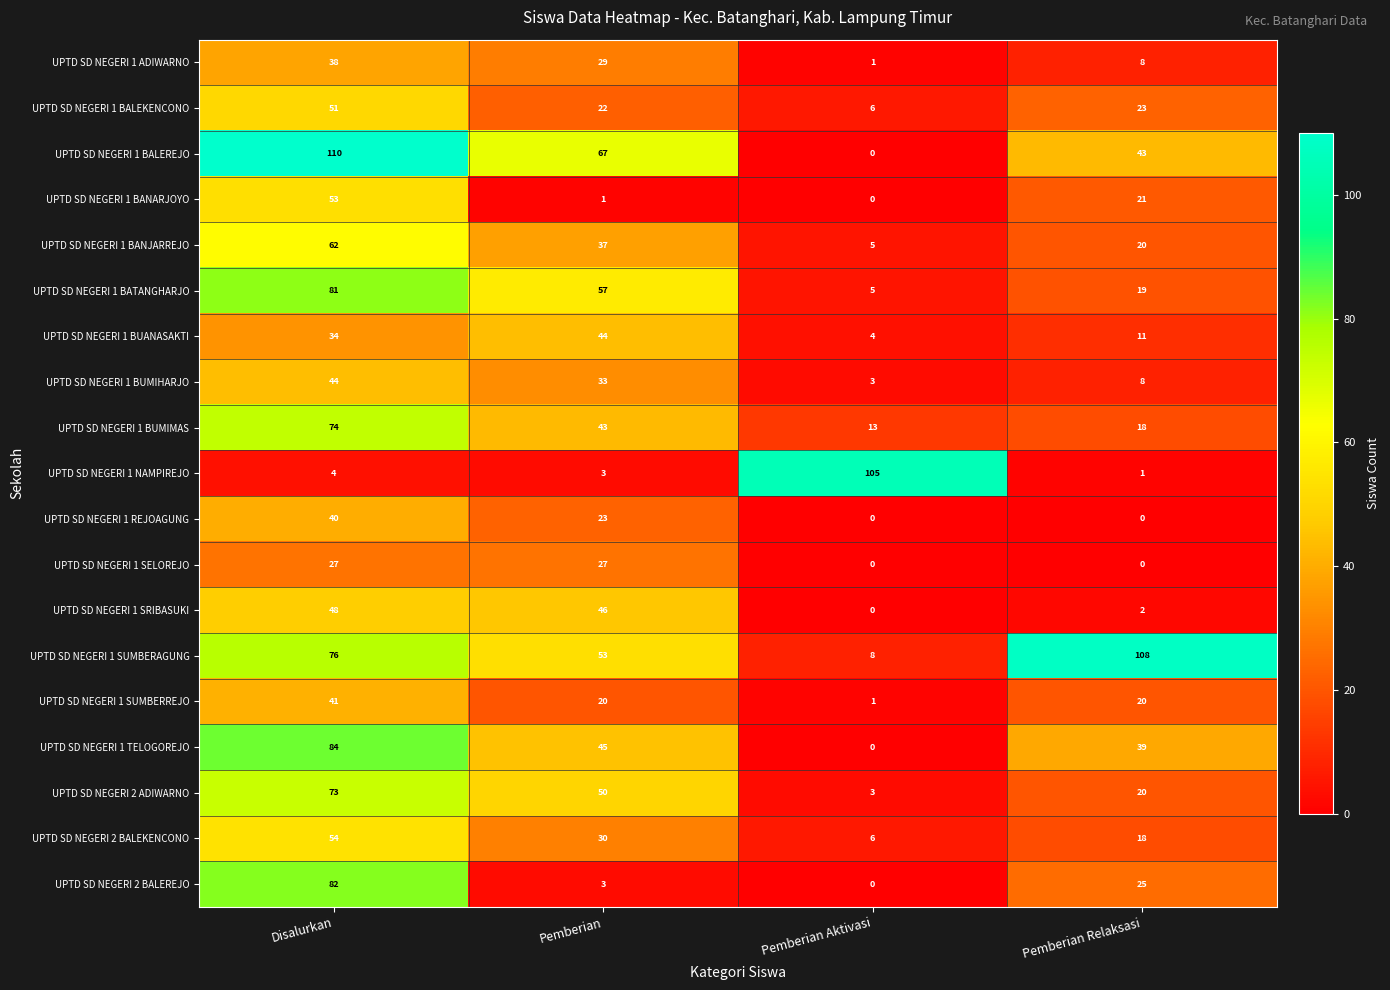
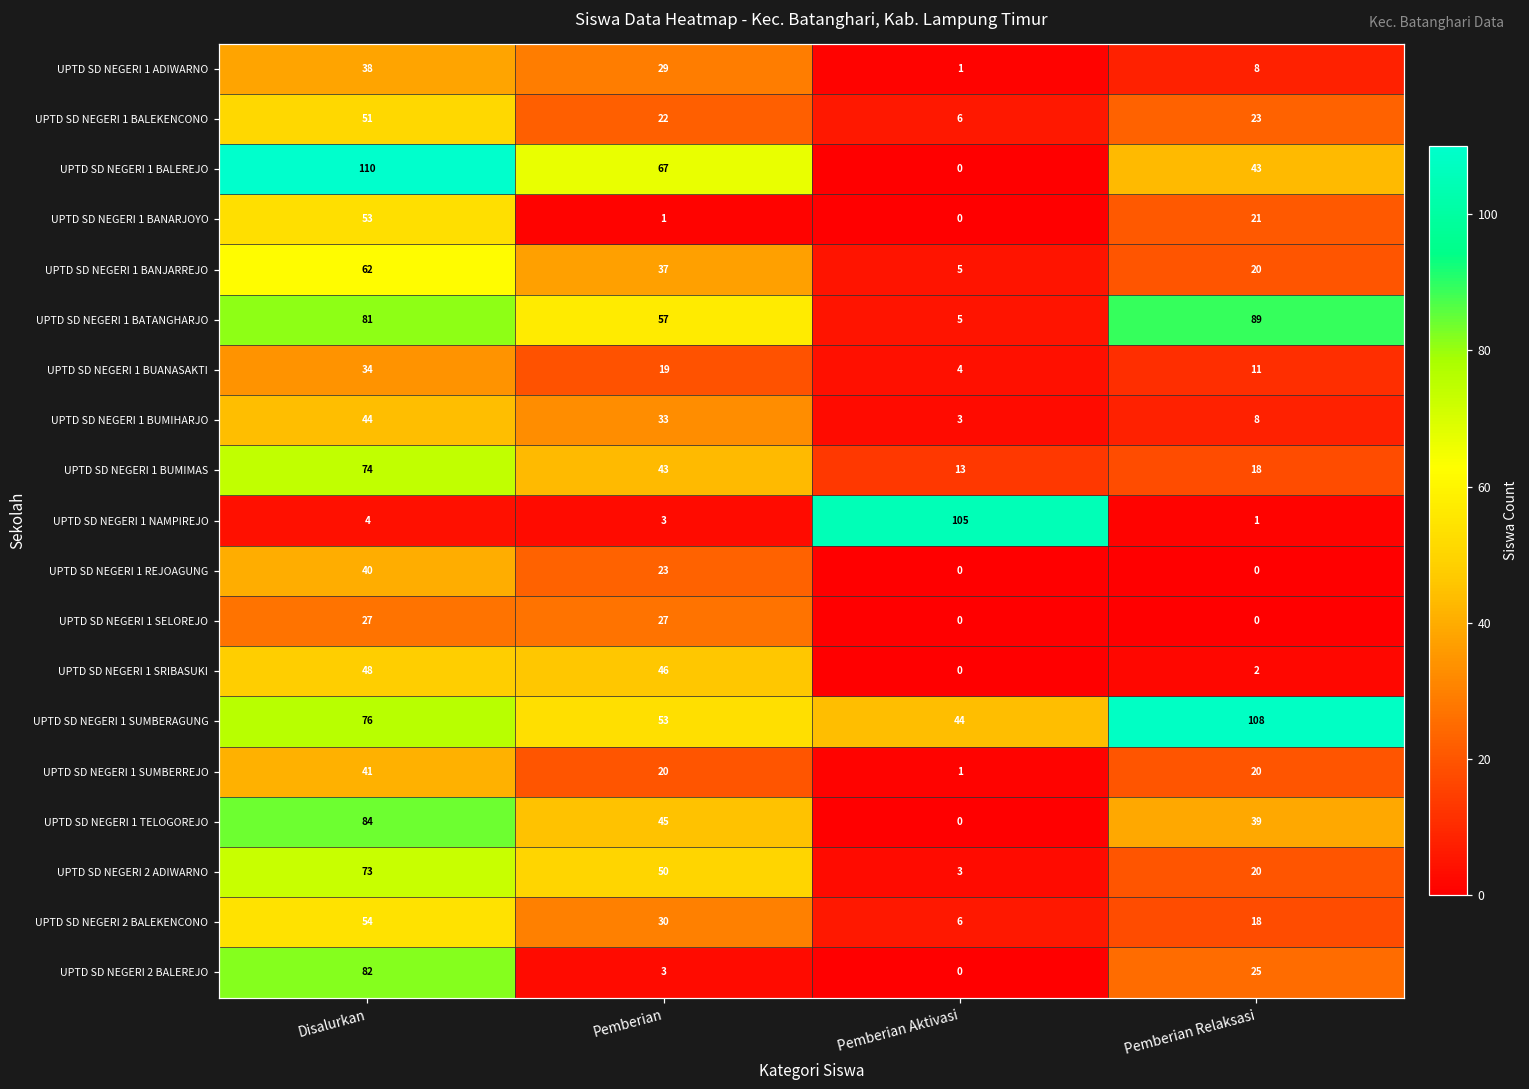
UPTD SD NEGERI 1 BATANGHARJO, Pemberian Relaksasi: 19 -> 89
UPTD SD NEGERI 1 BUANASAKTI, Pemberian: 44 -> 19
UPTD SD NEGERI 1 SUMBERAGUNG, Pemberian Aktivasi: 8 -> 44
